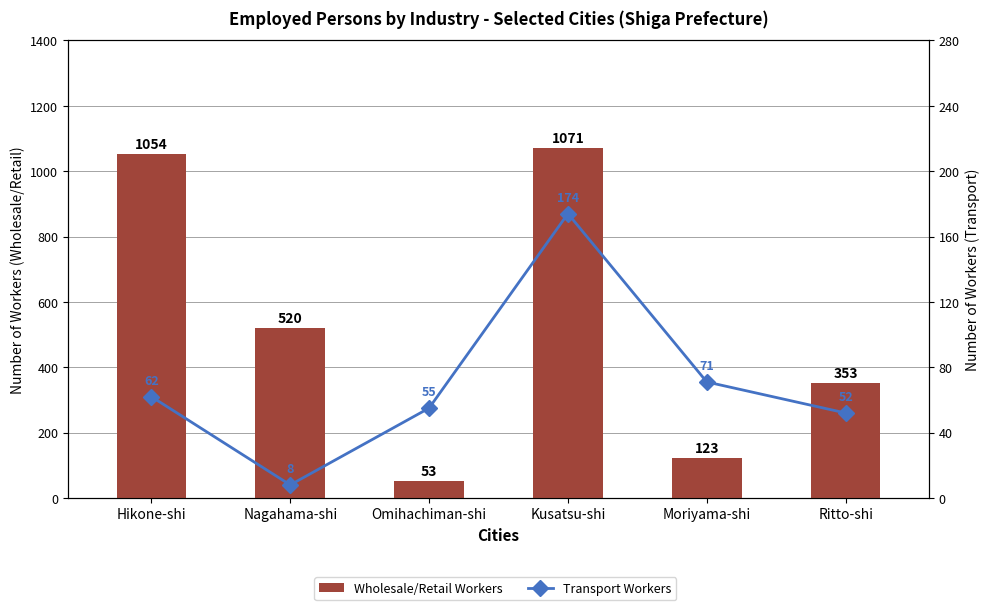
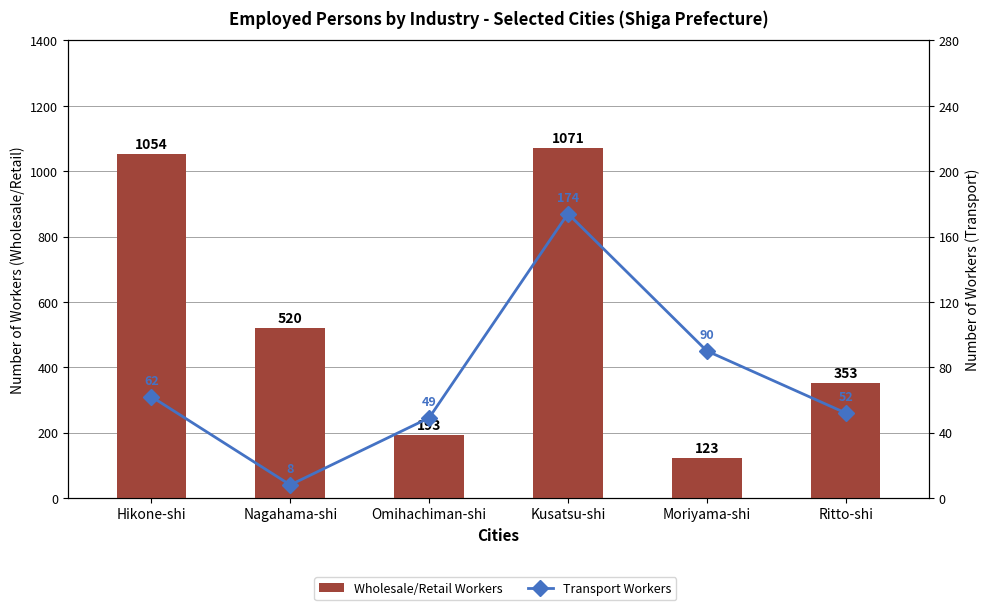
Wholesale/Retail Workers, Omihachiman-shi: 53 -> 193
Transport Workers, Omihachiman-shi: 55 -> 49
Transport Workers, Moriyama-shi: 71 -> 90
